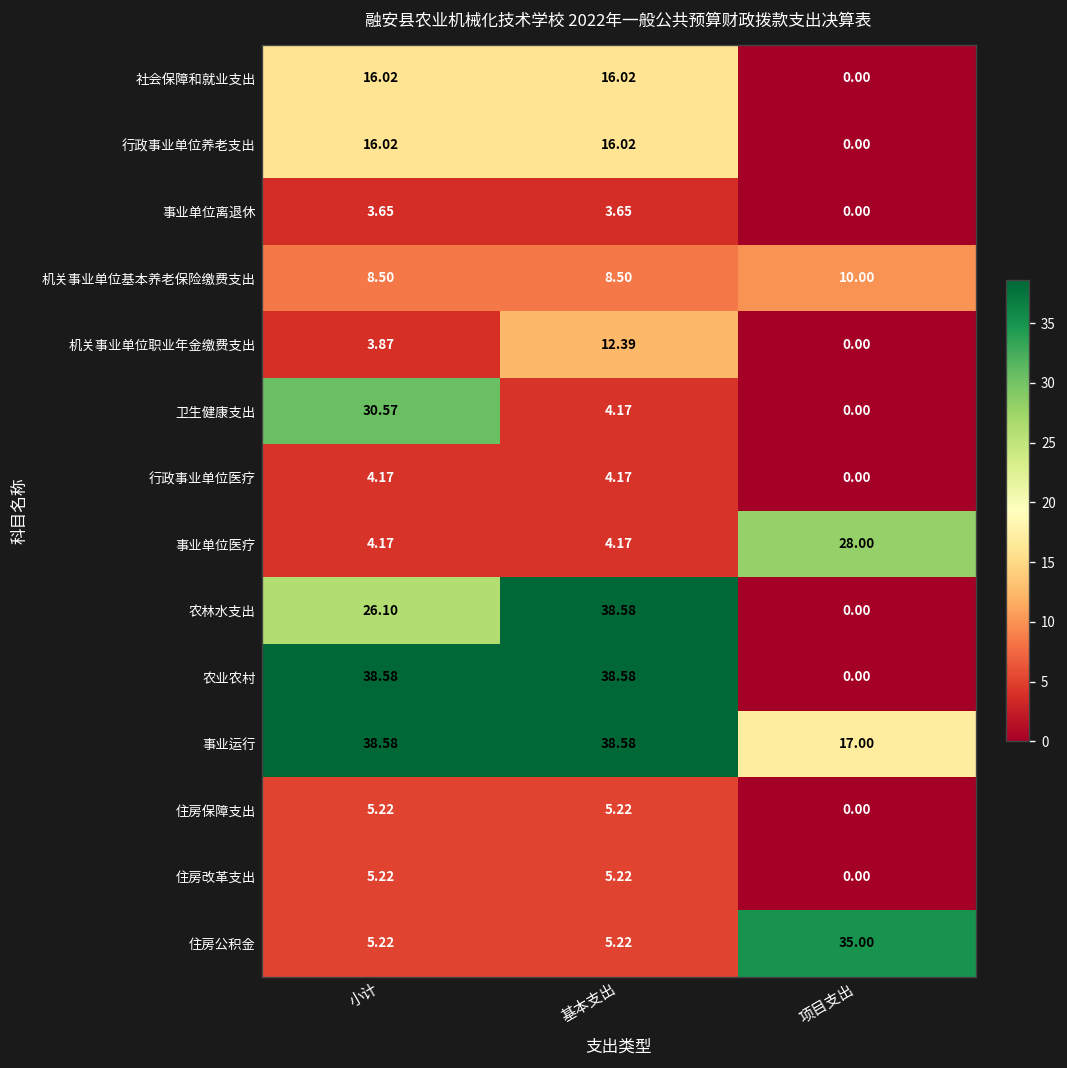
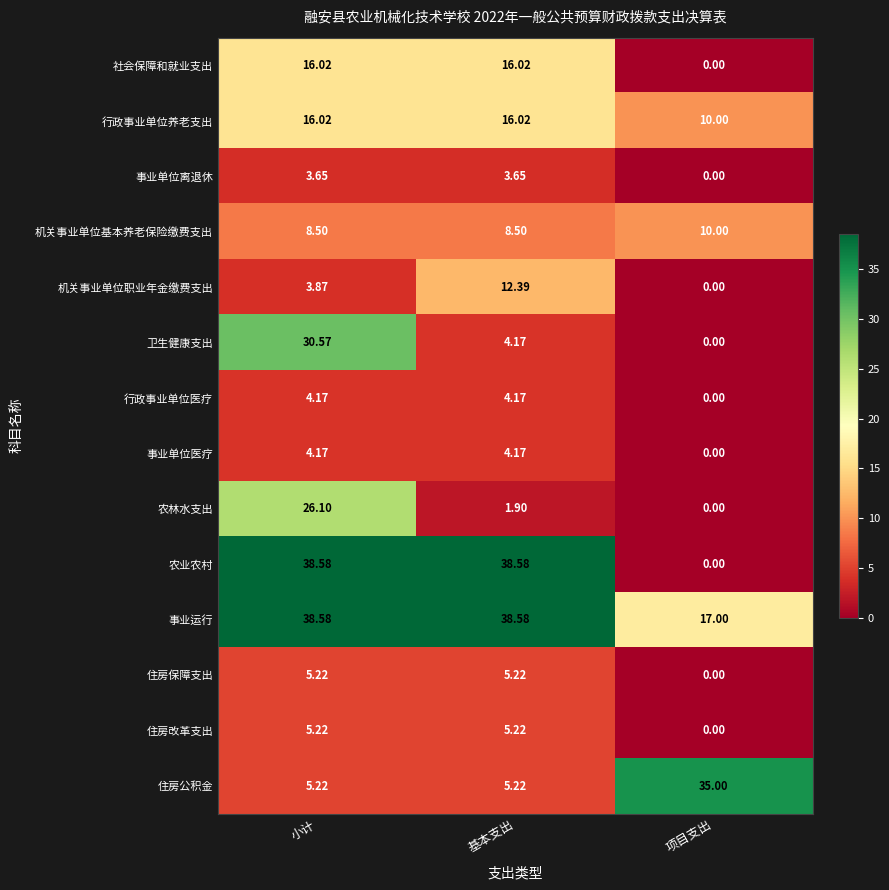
行政事业单位养老支出, 项目支出: 0.00 -> 10.00
事业单位医疗, 项目支出: 28.00 -> 0.00
农林水支出, 基本支出: 38.58 -> 1.90
